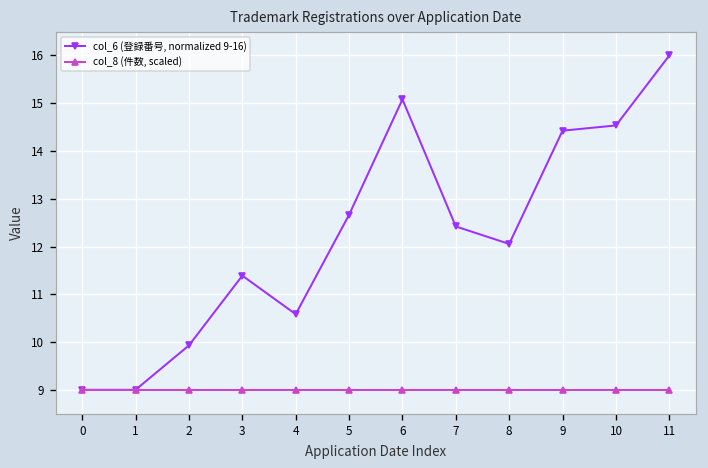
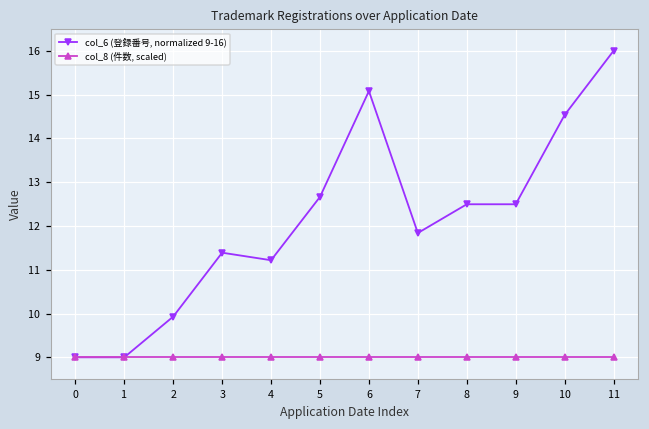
col_6 (登録番号, normalized 9-16), 4: 10.6 -> 11.2
col_6 (登録番号, normalized 9-16), 7: 12.4 -> 11.8
col_6 (登録番号, normalized 9-16), 8: 12.1 -> 12.5
col_6 (登録番号, normalized 9-16), 9: 14.4 -> 12.5
